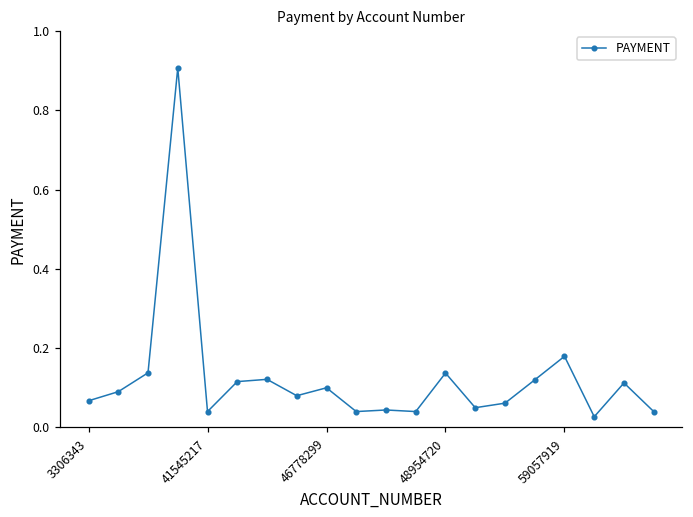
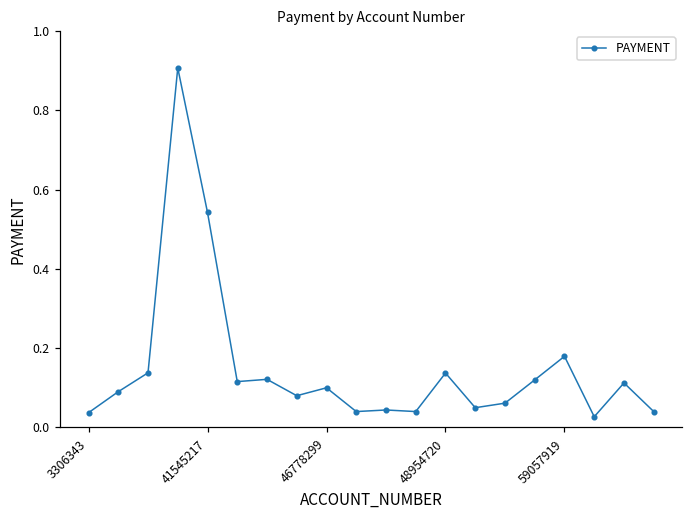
3306343: 0.07 -> 0.04
41545217: 0.04 -> 0.54
